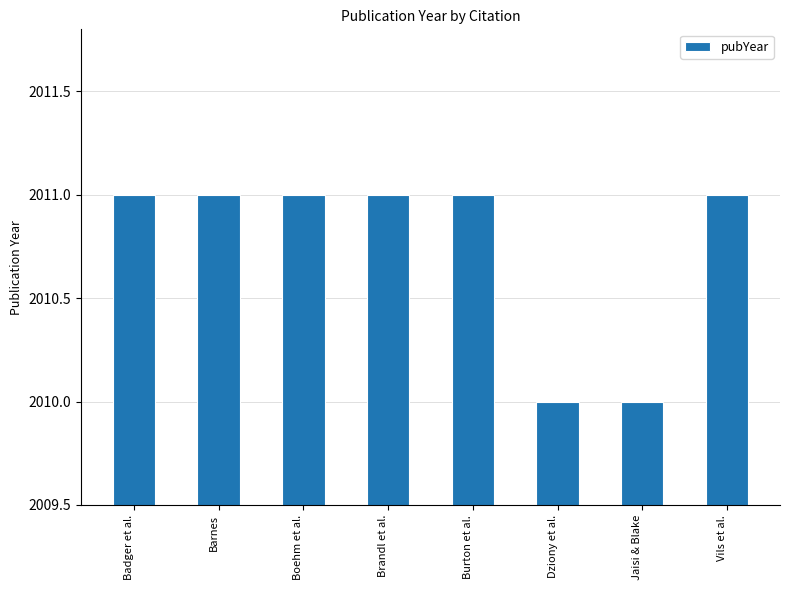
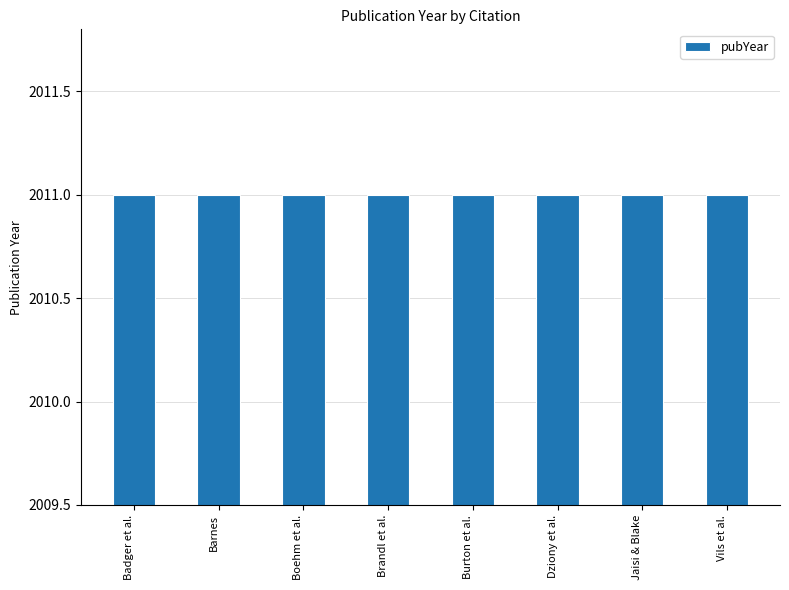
Dziony et al.: 2010 -> 2011
Jaisi & Blake: 2010 -> 2011
